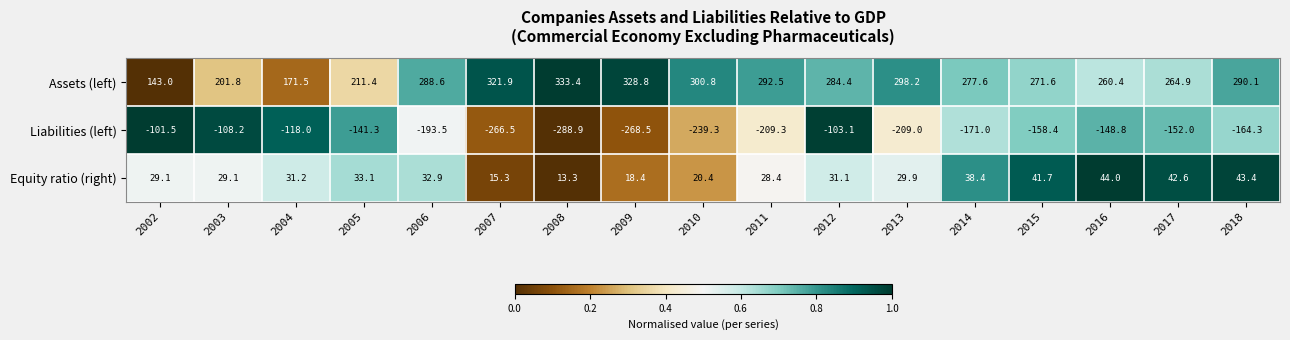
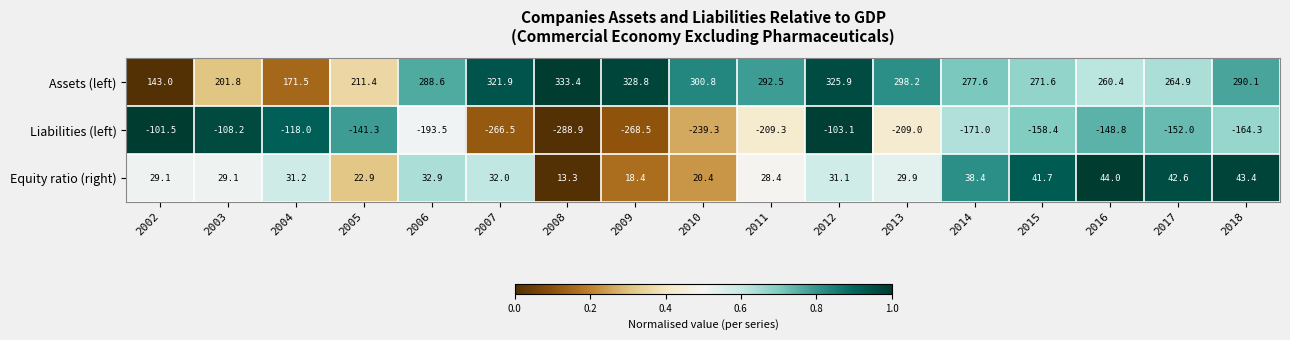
Assets (left), 2012: 284.4 -> 325.9
Equity ratio (right), 2005: 33.1 -> 22.9
Equity ratio (right), 2007: 15.3 -> 32.0
